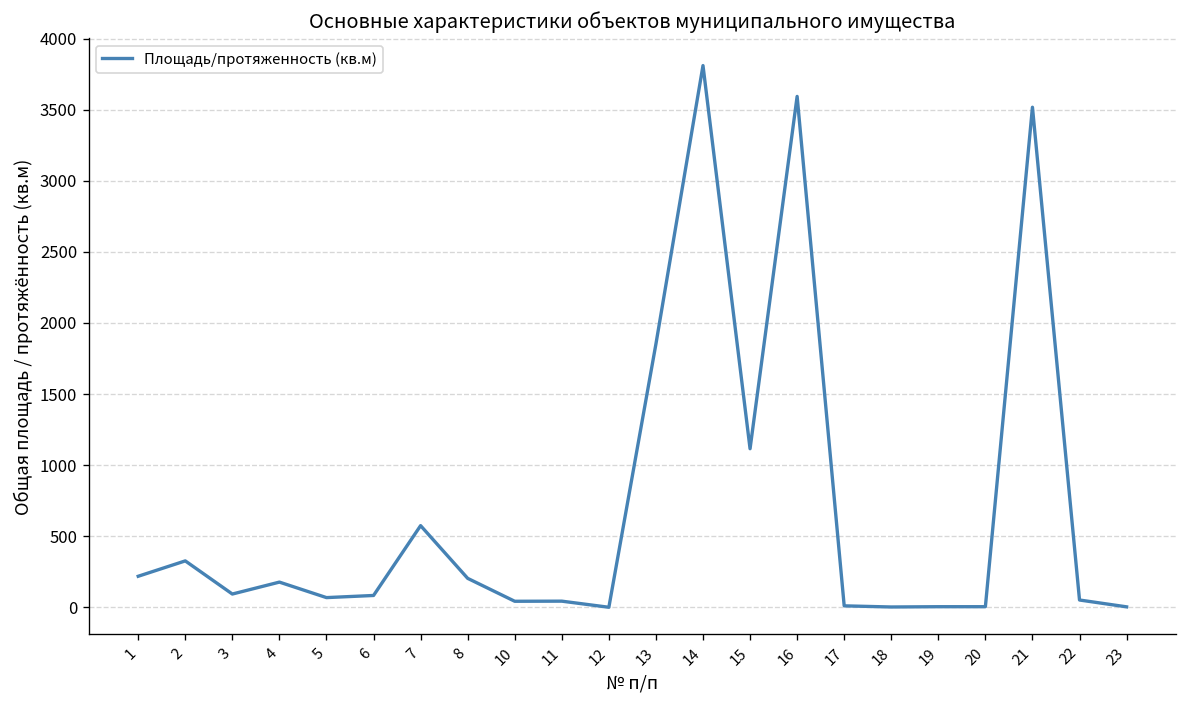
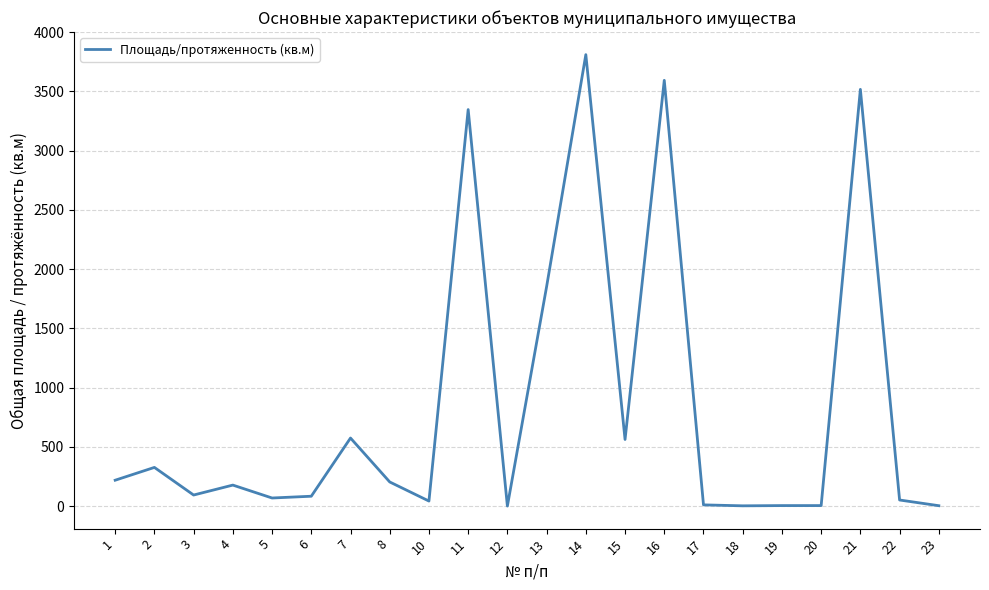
11: 40 -> 3350
15: 1120 -> 560
